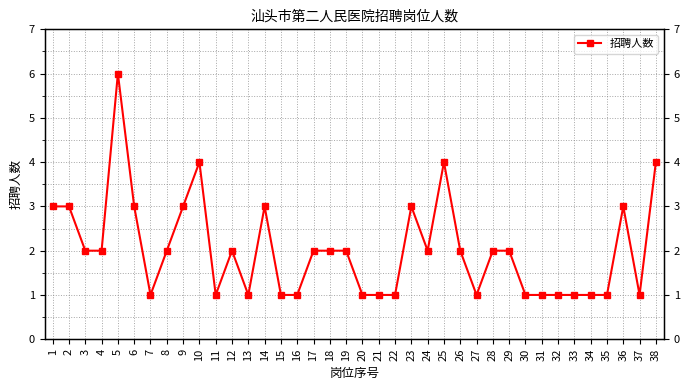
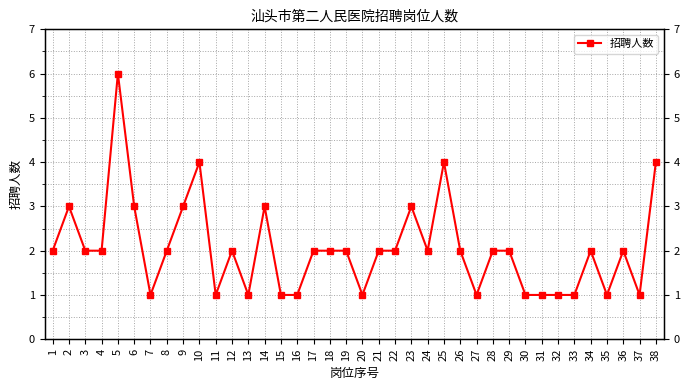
1: 3 -> 2
21: 1 -> 2
22: 1 -> 2
34: 1 -> 2
36: 3 -> 2
